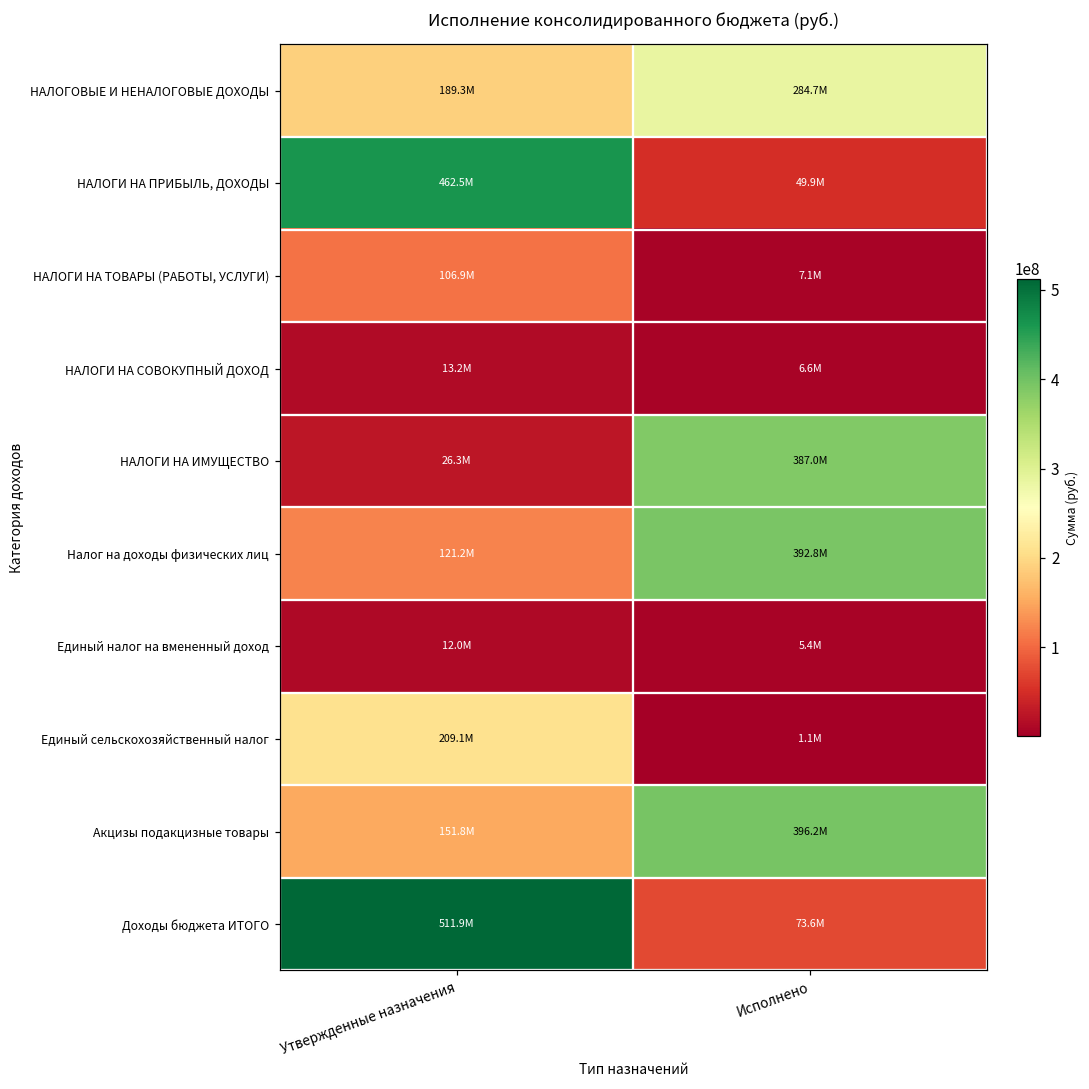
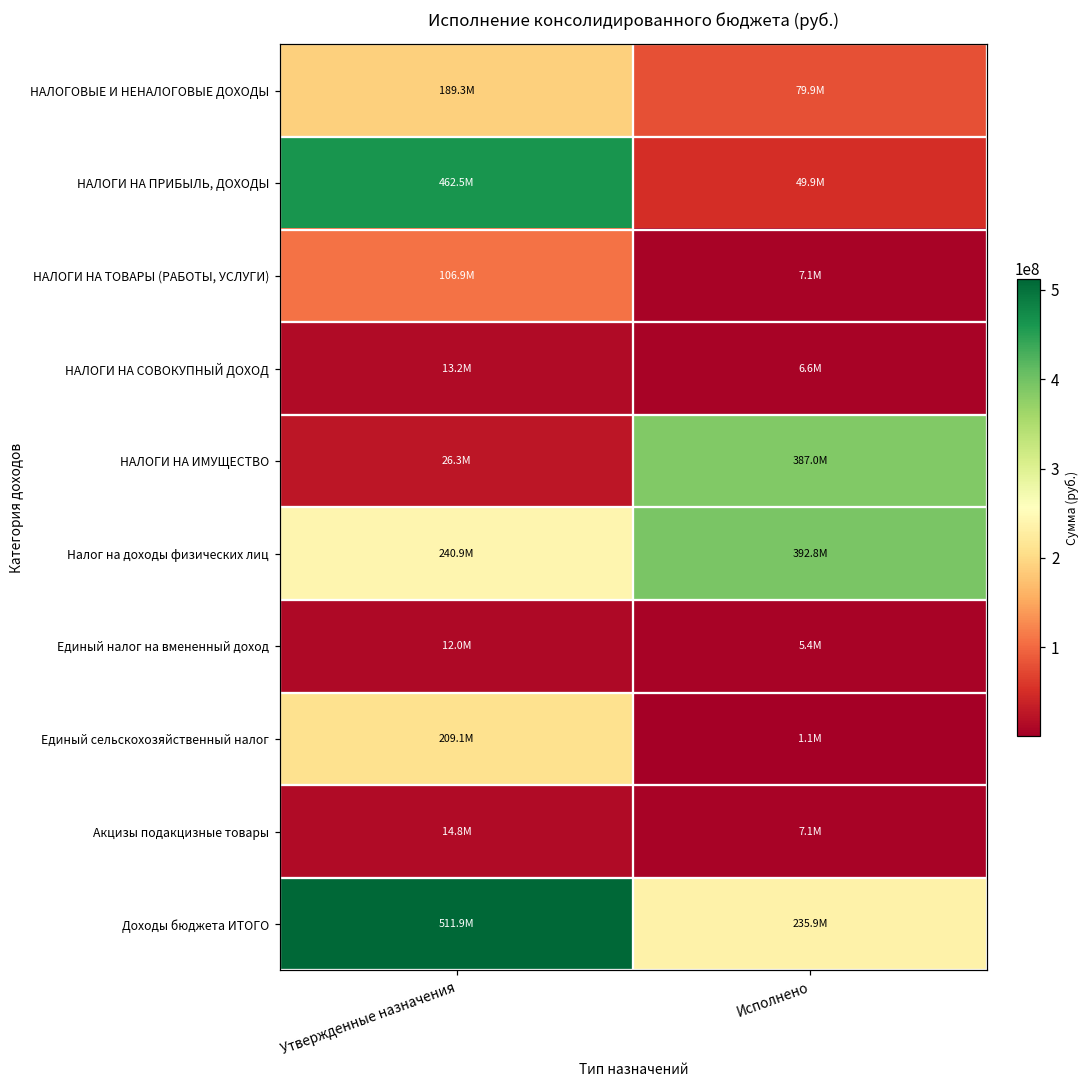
НАЛОГОВЫЕ И НЕНАЛОГОВЫЕ ДОХОДЫ, Исполнено: 284.7M -> 79.9M
Налог на доходы физических лиц, Утвержденные назначения: 121.2M -> 240.9M
Акцизы подакцизные товары, Утвержденные назначения: 151.8M -> 14.8M
Акцизы подакцизные товары, Исполнено: 396.2M -> 7.1M
Доходы бюджета ИТОГО, Исполнено: 73.6M -> 235.9M
